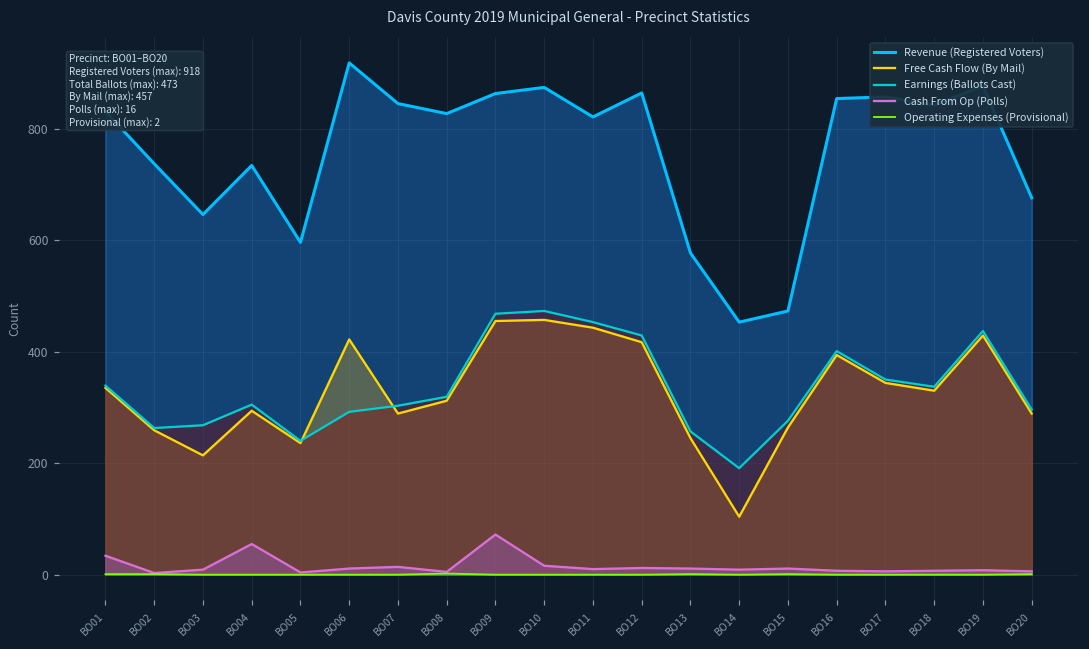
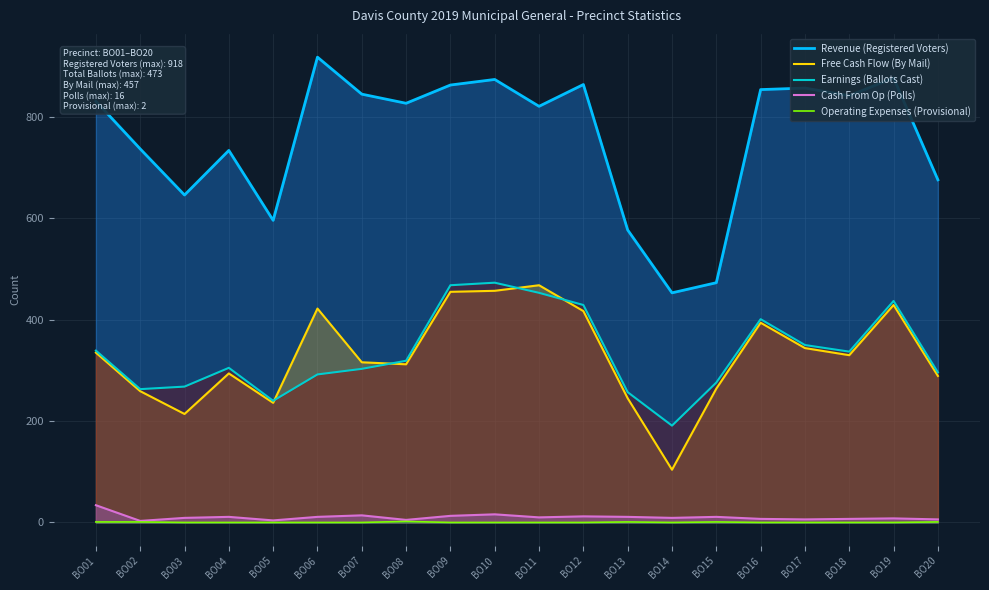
Cash From Op (Polls), BO04: 60 -> 10
Free Cash Flow (By Mail), BO07: 290 -> 320
Cash From Op (Polls), BO09: 70 -> 10
Free Cash Flow (By Mail), BO11: 440 -> 470
